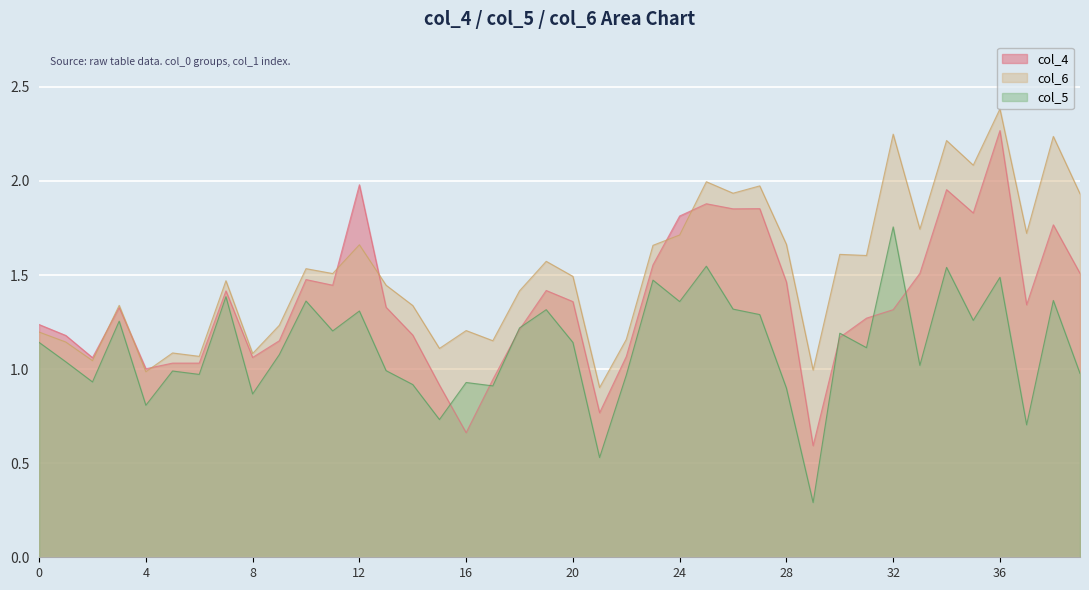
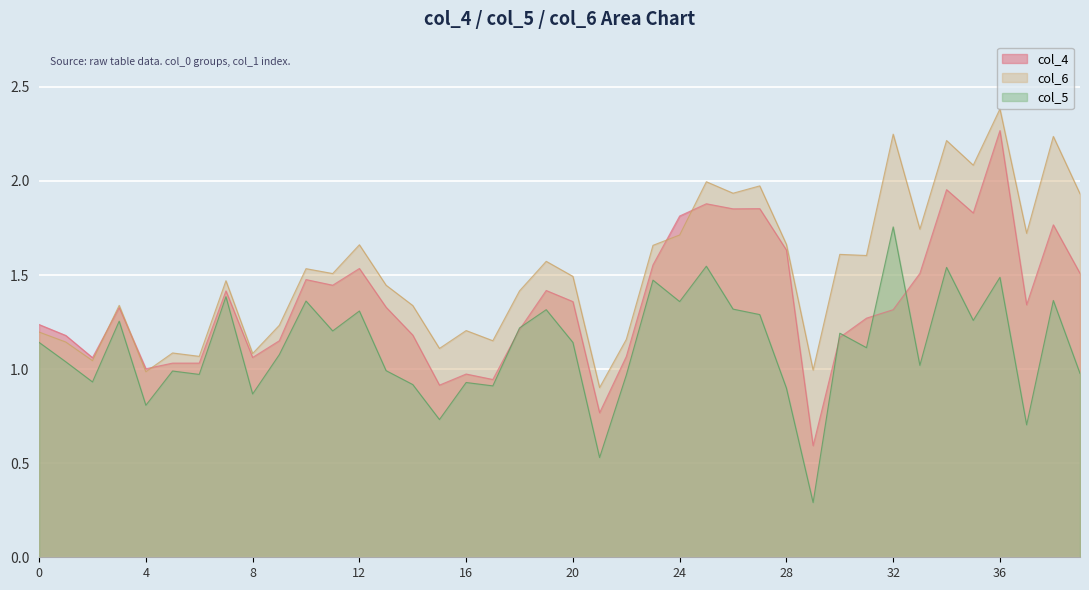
col_4, 12: 1.98 -> 1.54
col_4, 16: 0.66 -> 0.97
col_4, 28: 1.46 -> 1.63
